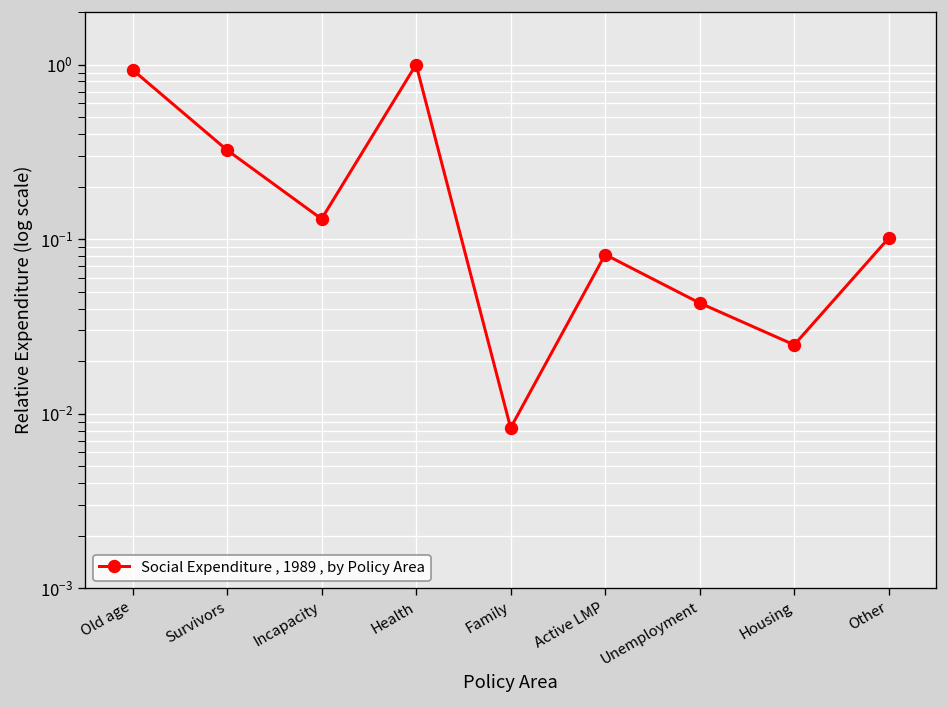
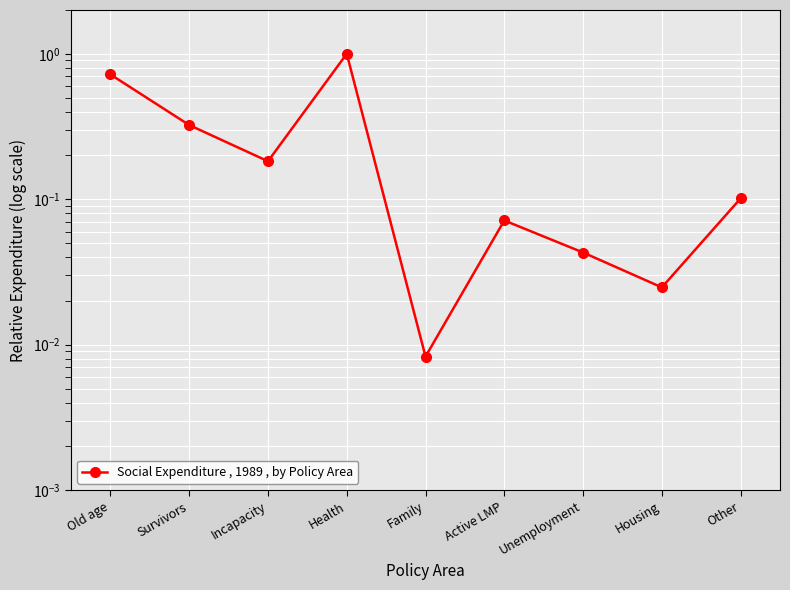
Old age: 0.9 -> 0.7
Incapacity: 0.13 -> 0.18
Active LMP: 0.08 -> 0.07
